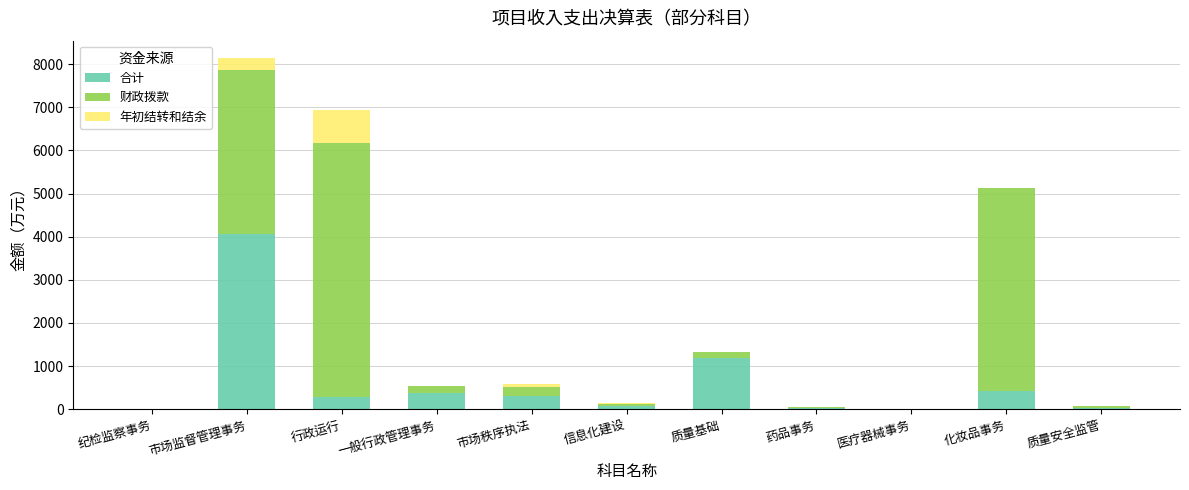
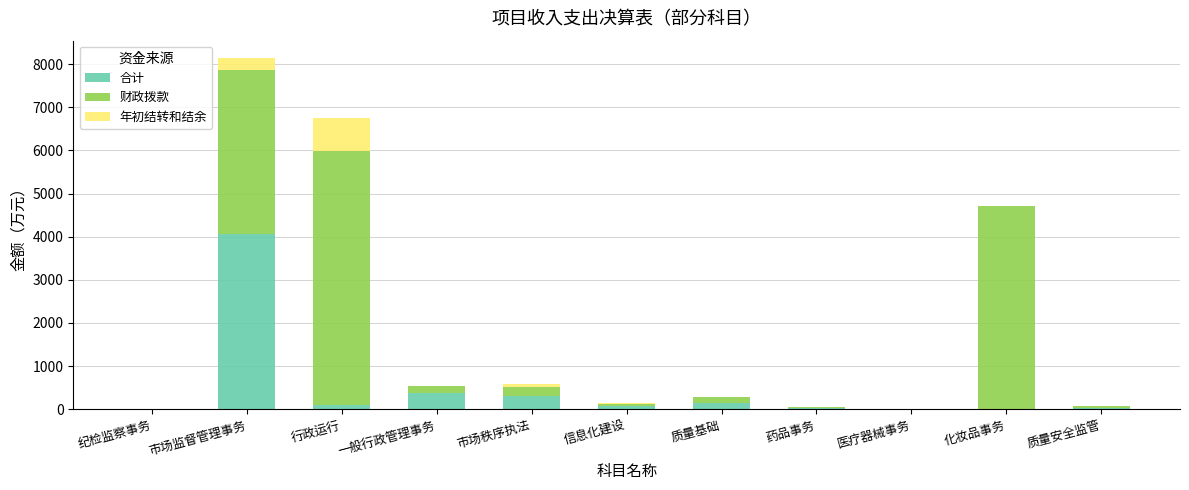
合计, 行政运行: 300 -> 100
合计, 质量基础: 1200 -> 100
合计, 化妆品事务: 400 -> 0
